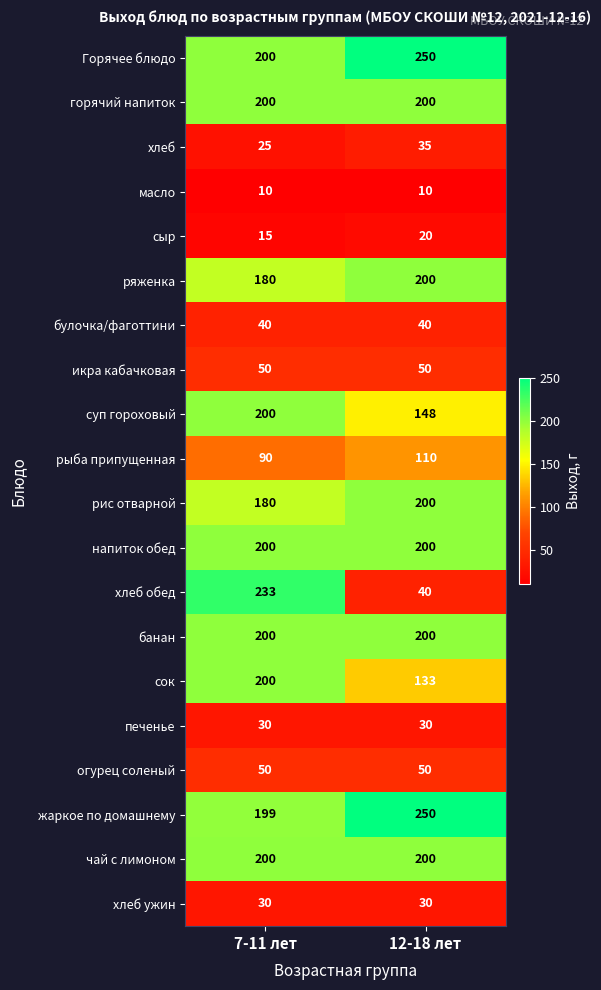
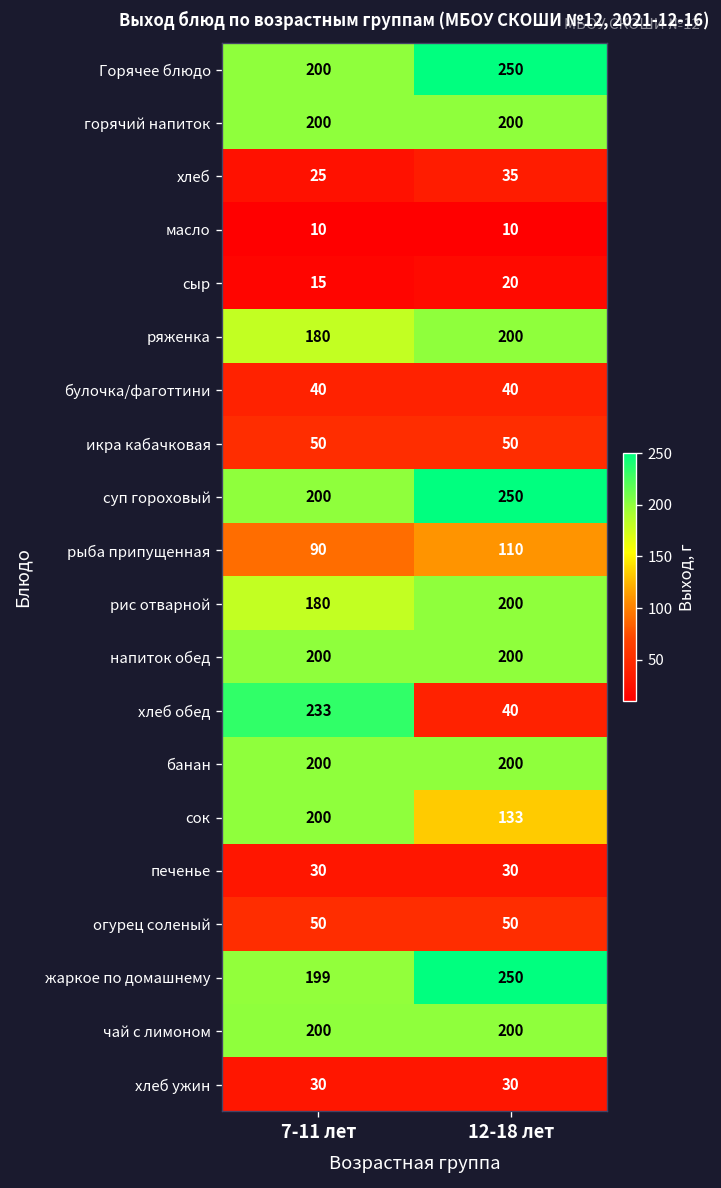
суп гороховый, 12-18 лет: 148 -> 250
